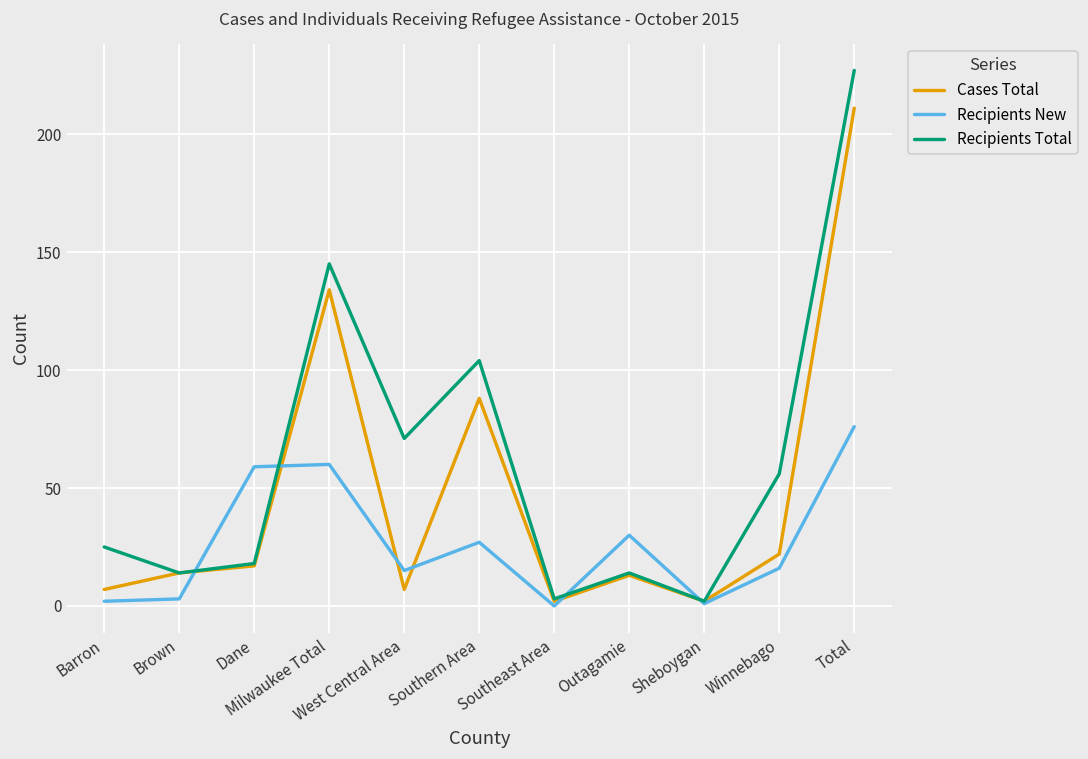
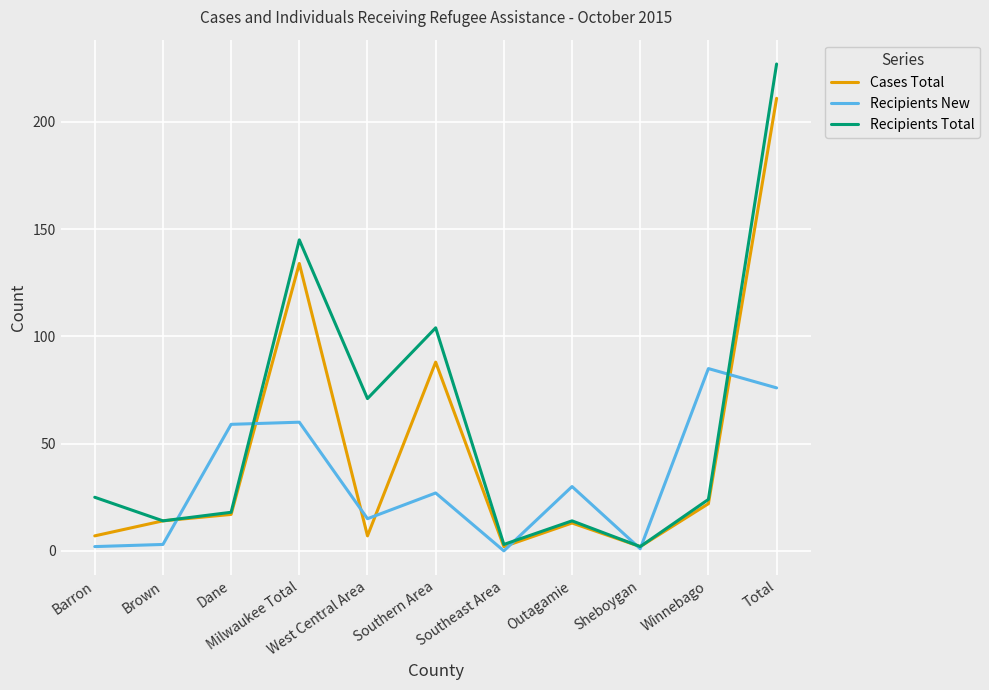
Recipients New, Winnebago: 16 -> 85
Recipients Total, Winnebago: 56 -> 24
